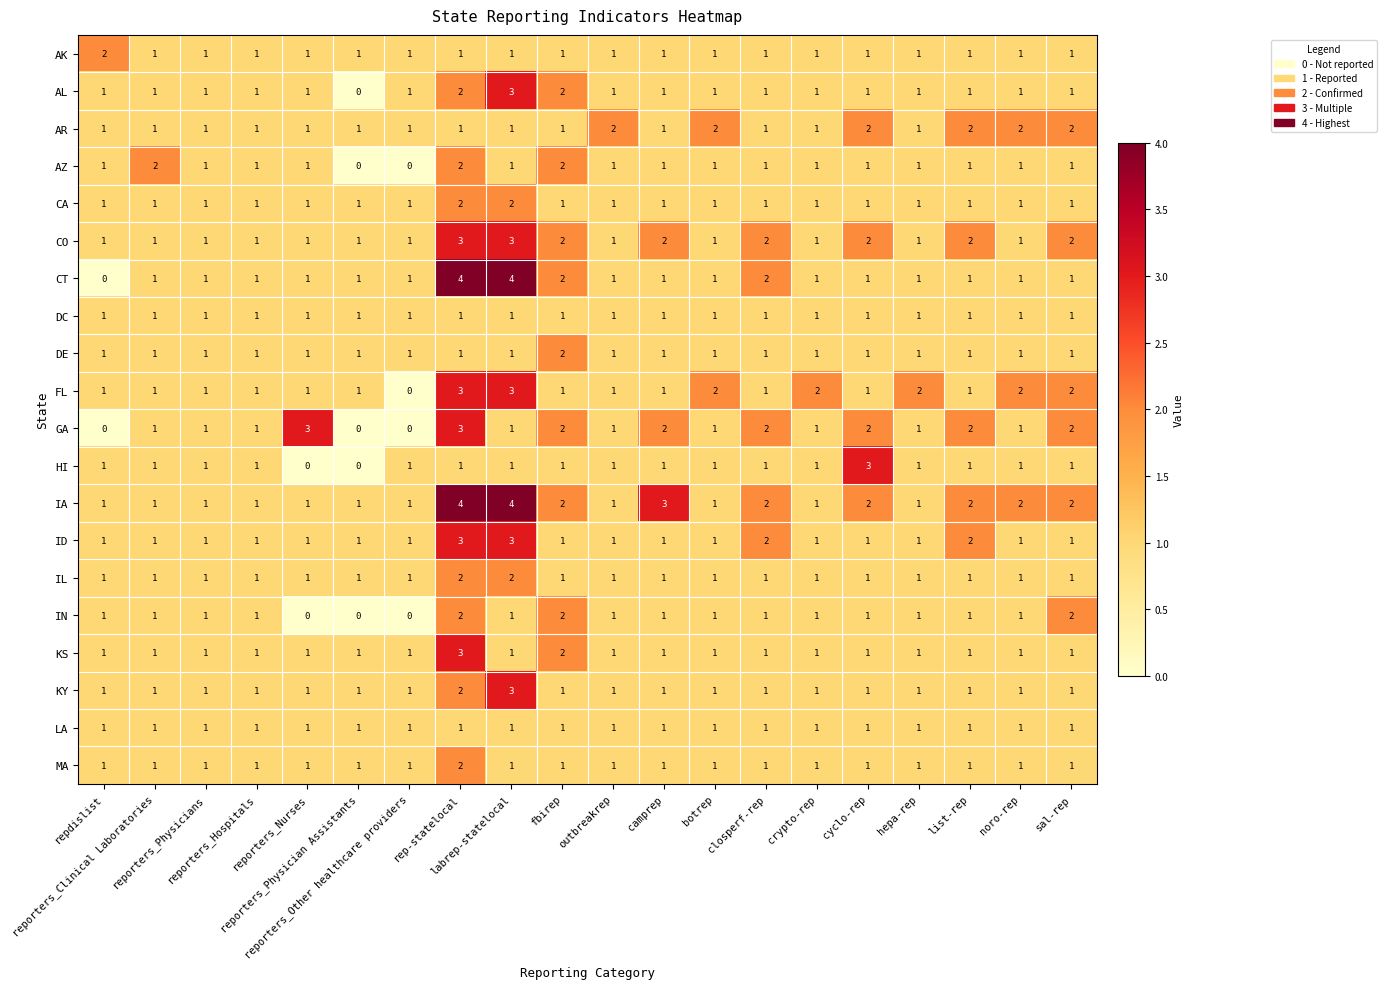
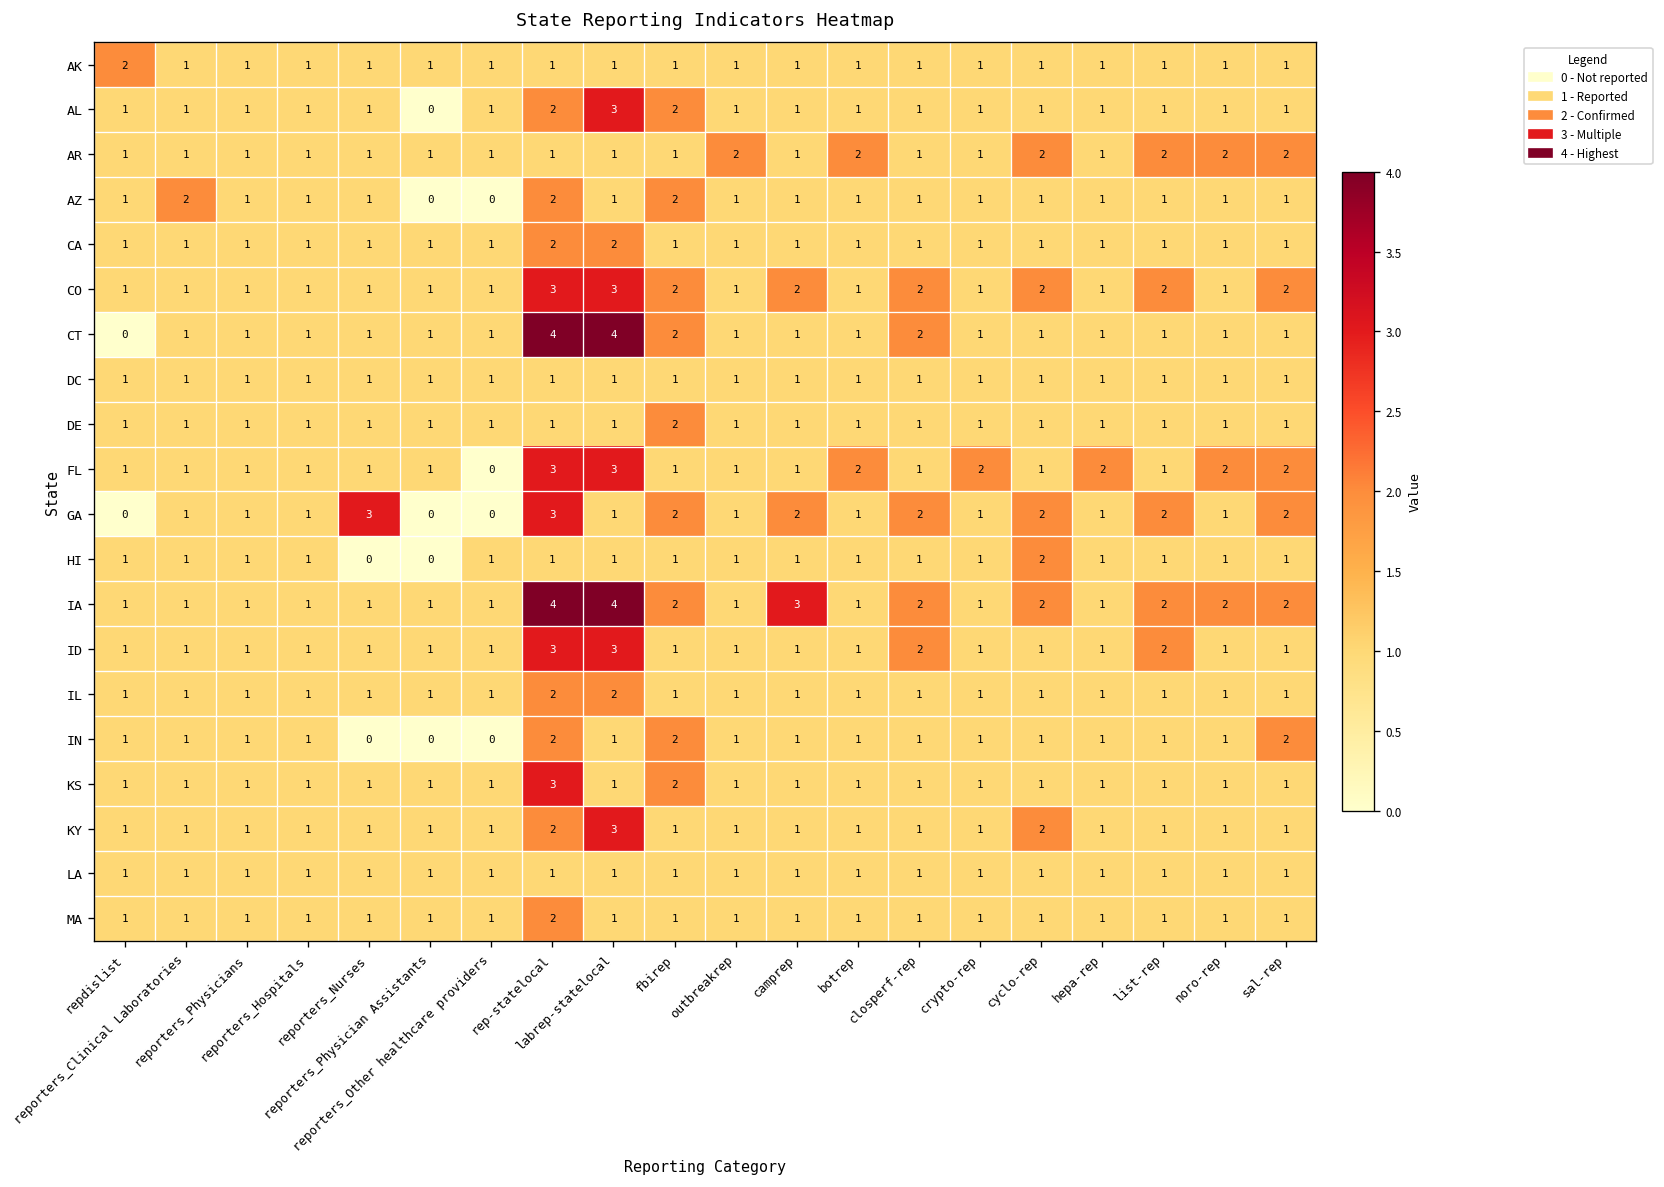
HI, cyclo-rep: 3 -> 2
KY, cyclo-rep: 1 -> 2
